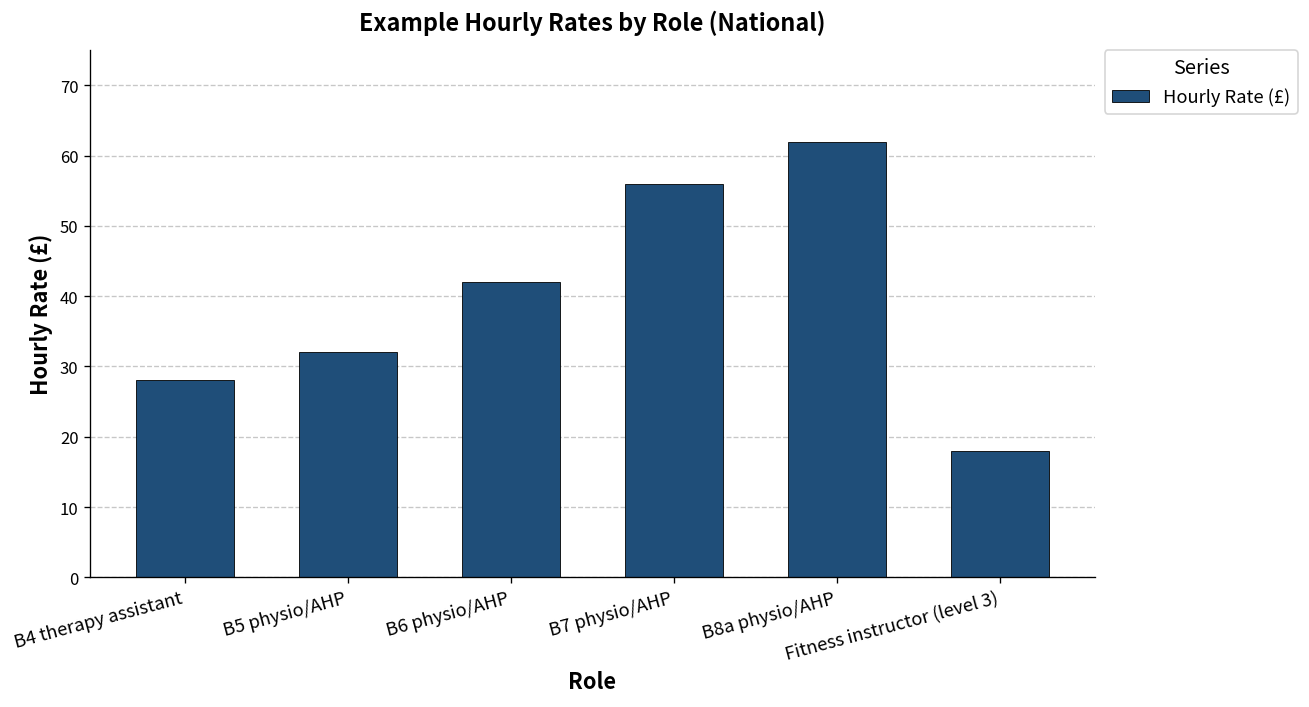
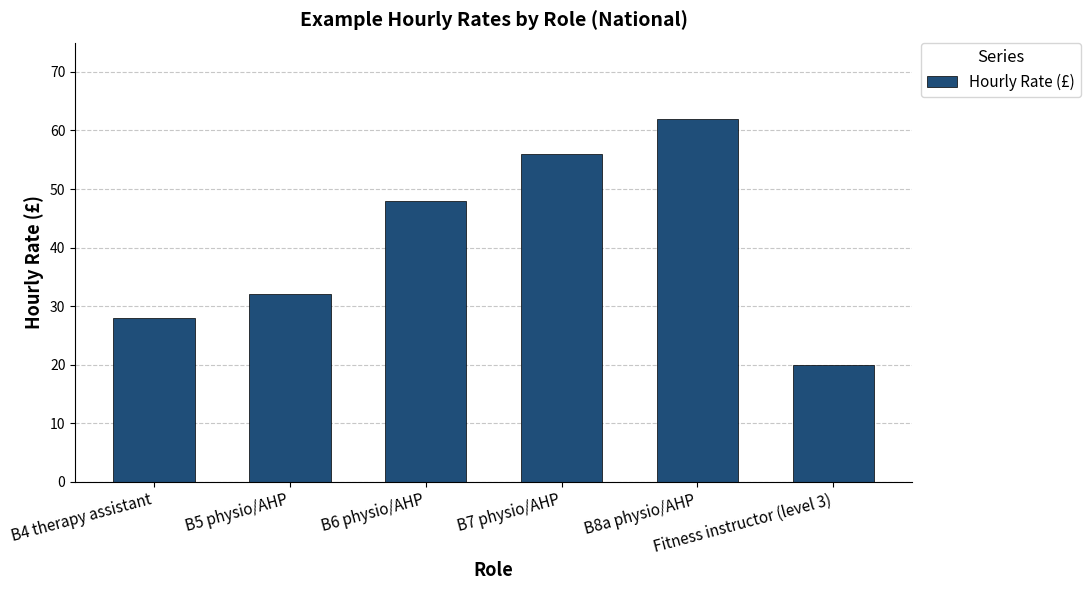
B6 physio/AHP: 42 -> 48
Fitness instructor (level 3): 18 -> 20
